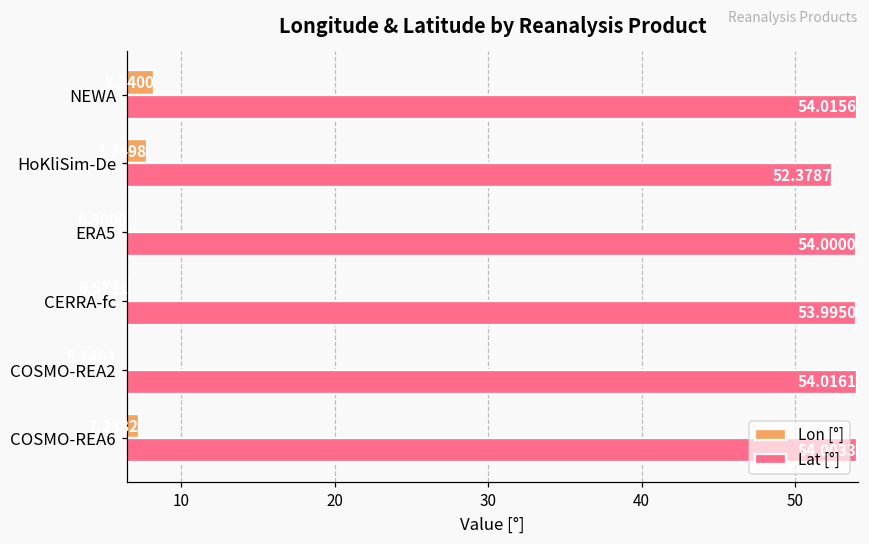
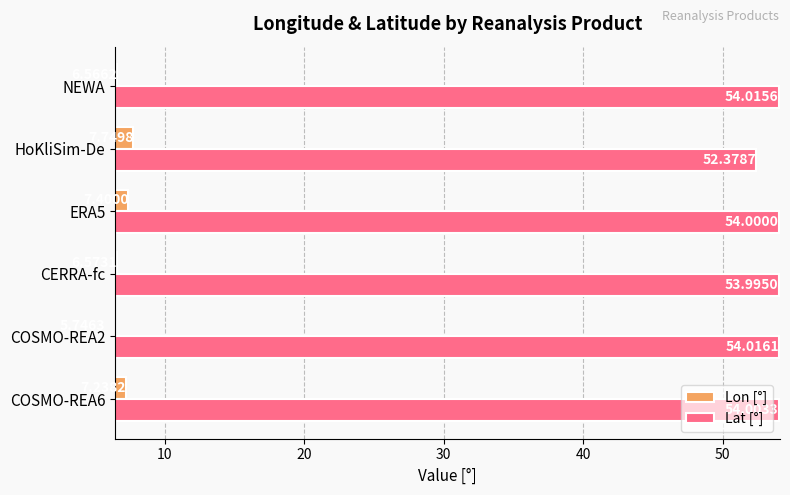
Lon [°], NEWA: 8.2 -> 6.6
Lon [°], ERA5: 6.5 -> 7.4
